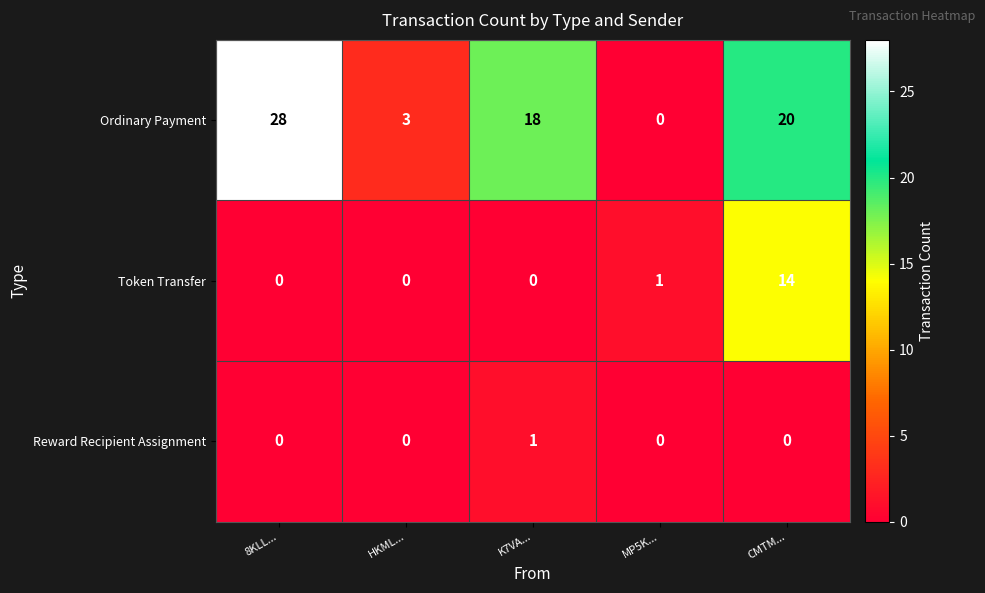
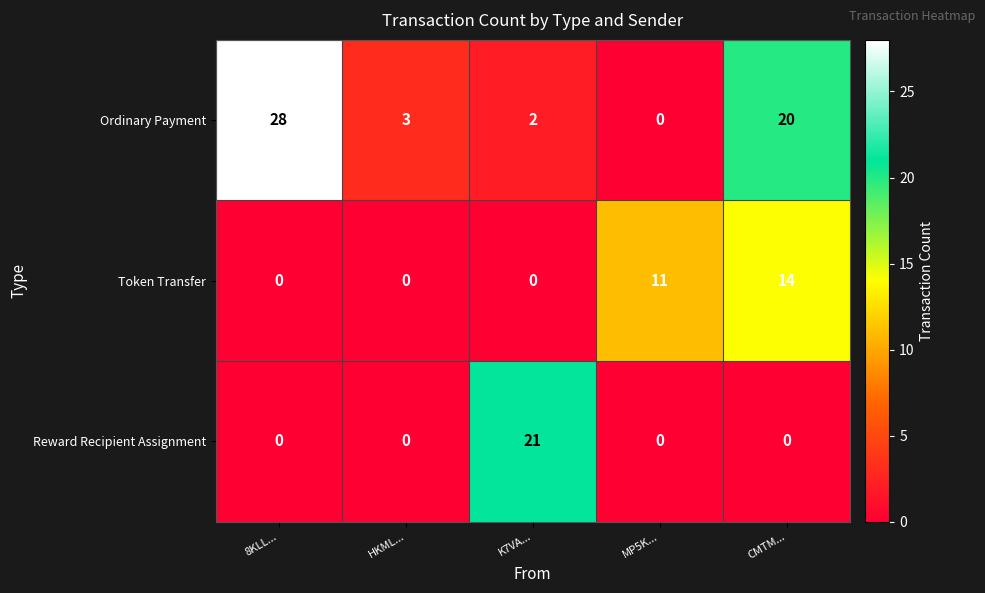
Ordinary Payment, K7VA...: 18 -> 2
Token Transfer, MP5K...: 1 -> 11
Reward Recipient Assignment, K7VA...: 1 -> 21
